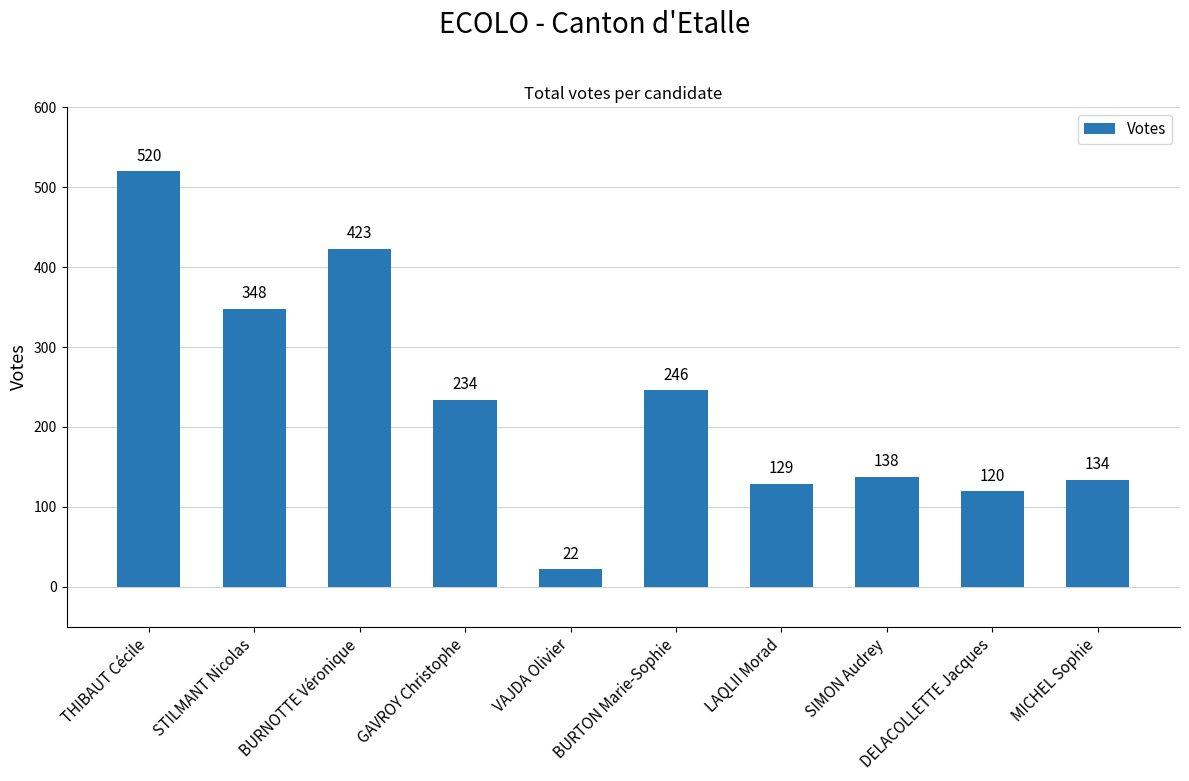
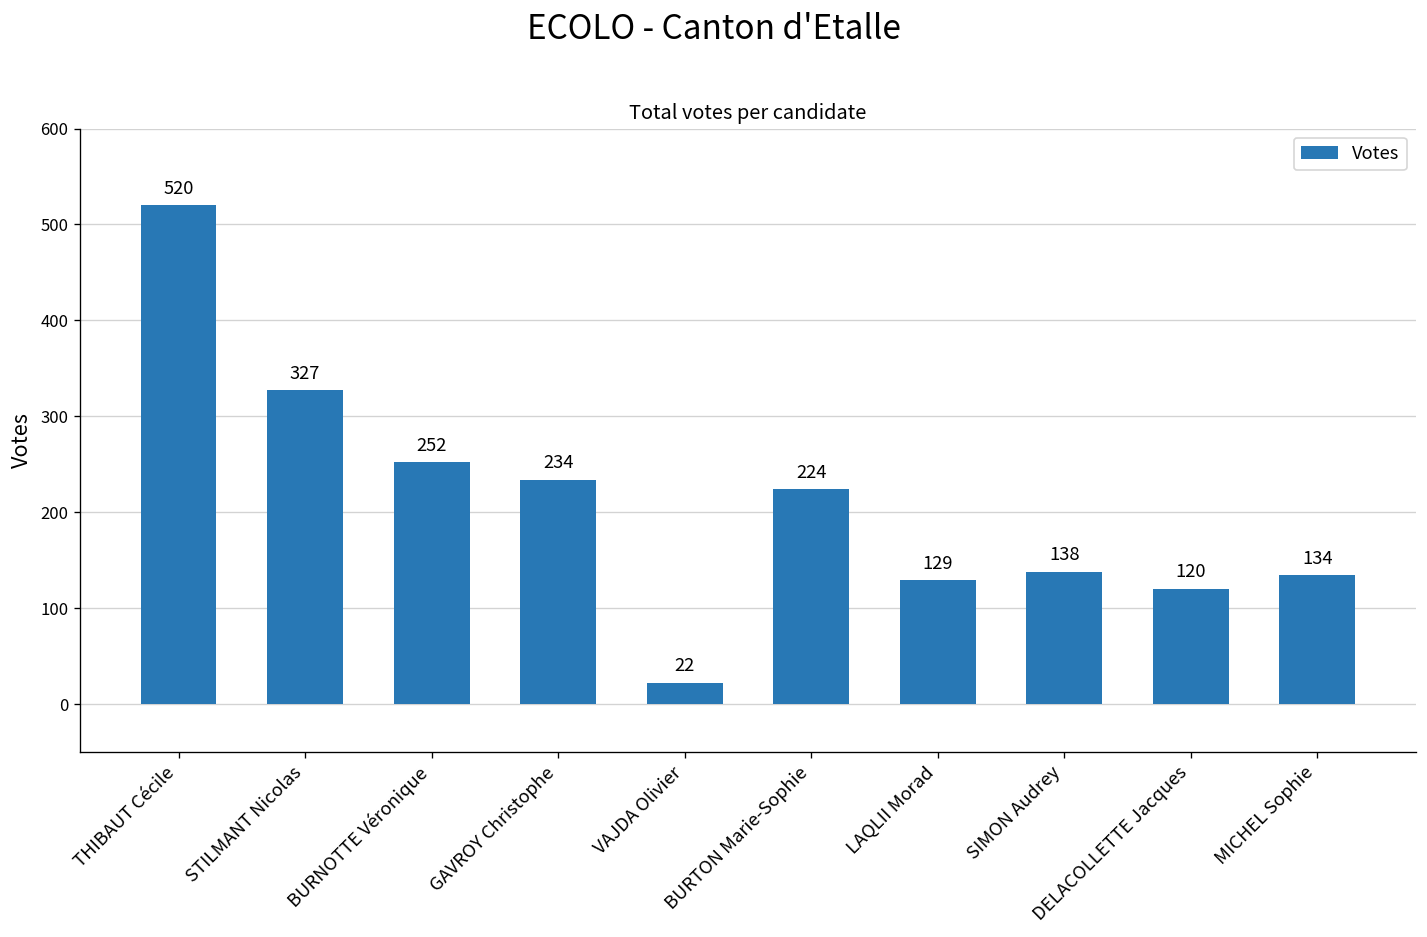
STILMANT Nicolas: 348 -> 327
BURNOTTE Véronique: 423 -> 252
BURTON Marie-Sophie: 246 -> 224
